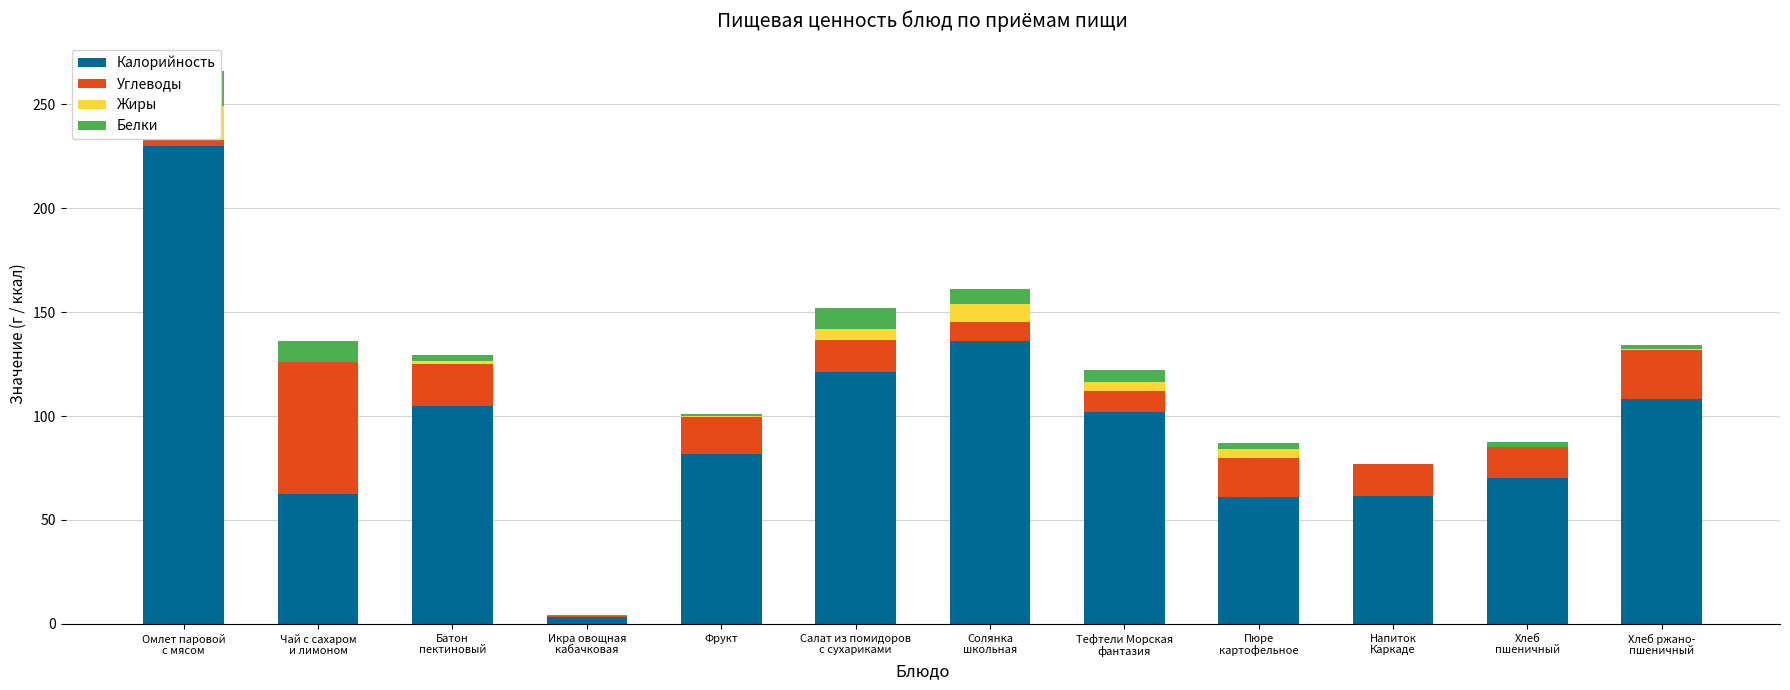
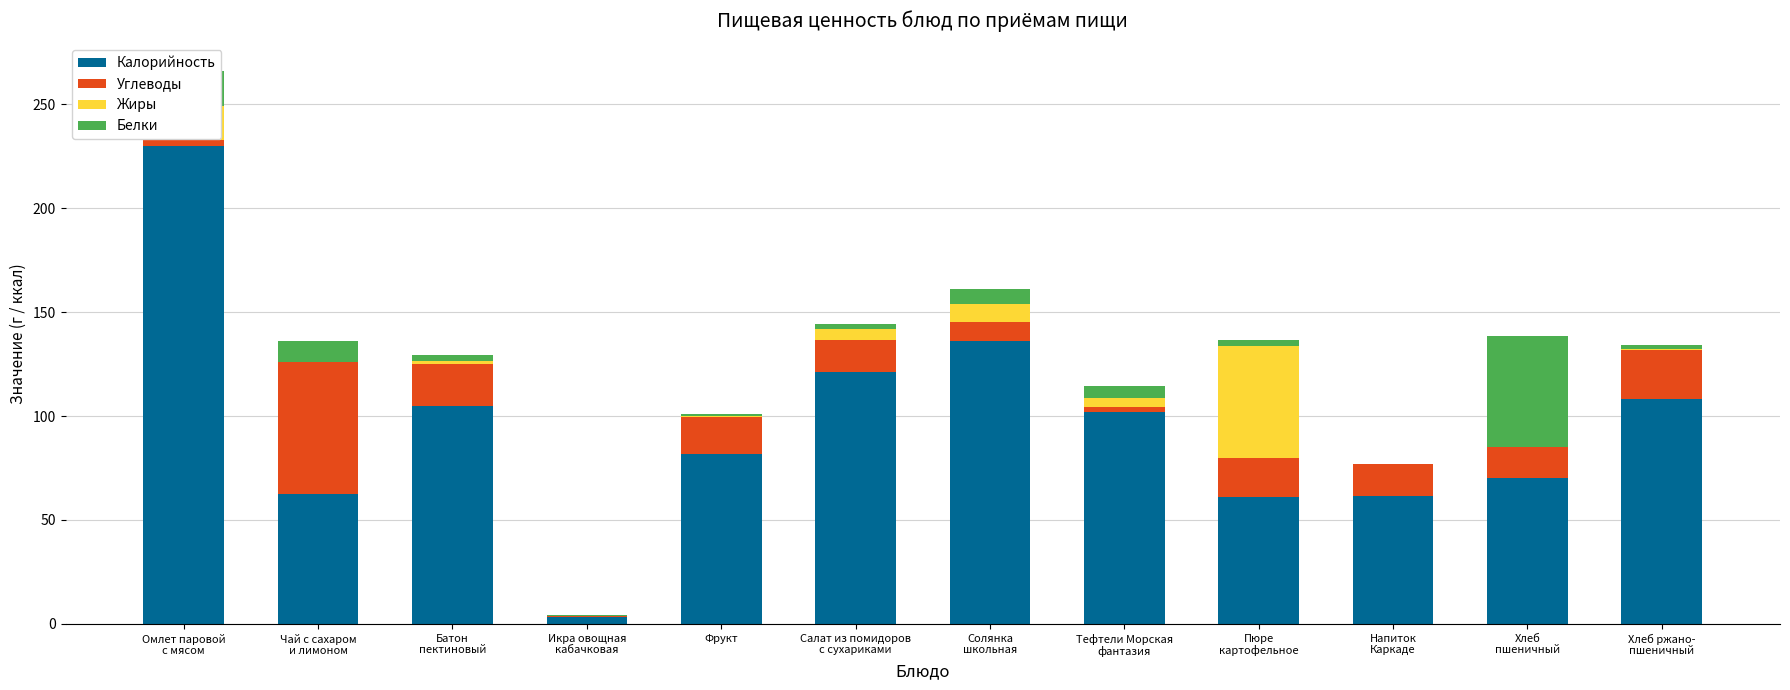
Белки, Салат из помидоров с сухариками: 10 -> 3
Углеводы, Тефтели Морская фантазия: 10 -> 2
Жиры, Пюре картофельное: 4 -> 54
Белки, Хлеб пшеничный: 2 -> 53
